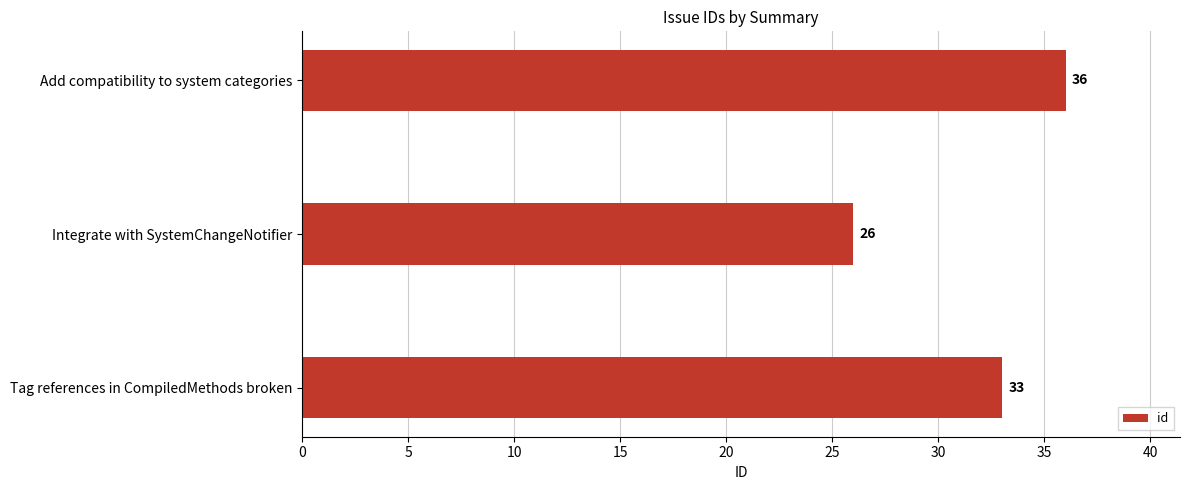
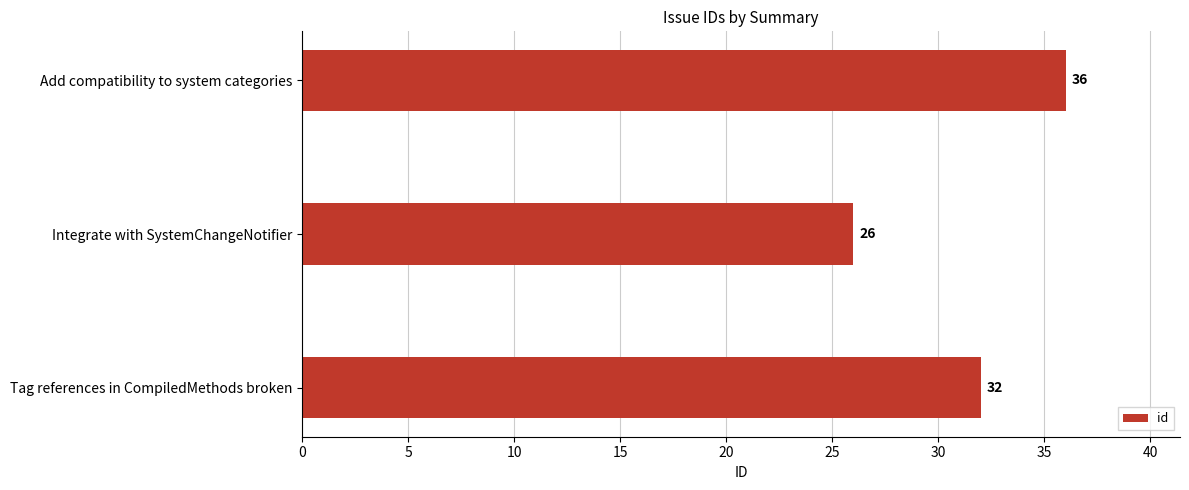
Tag references in CompiledMethods broken: 33 -> 32
